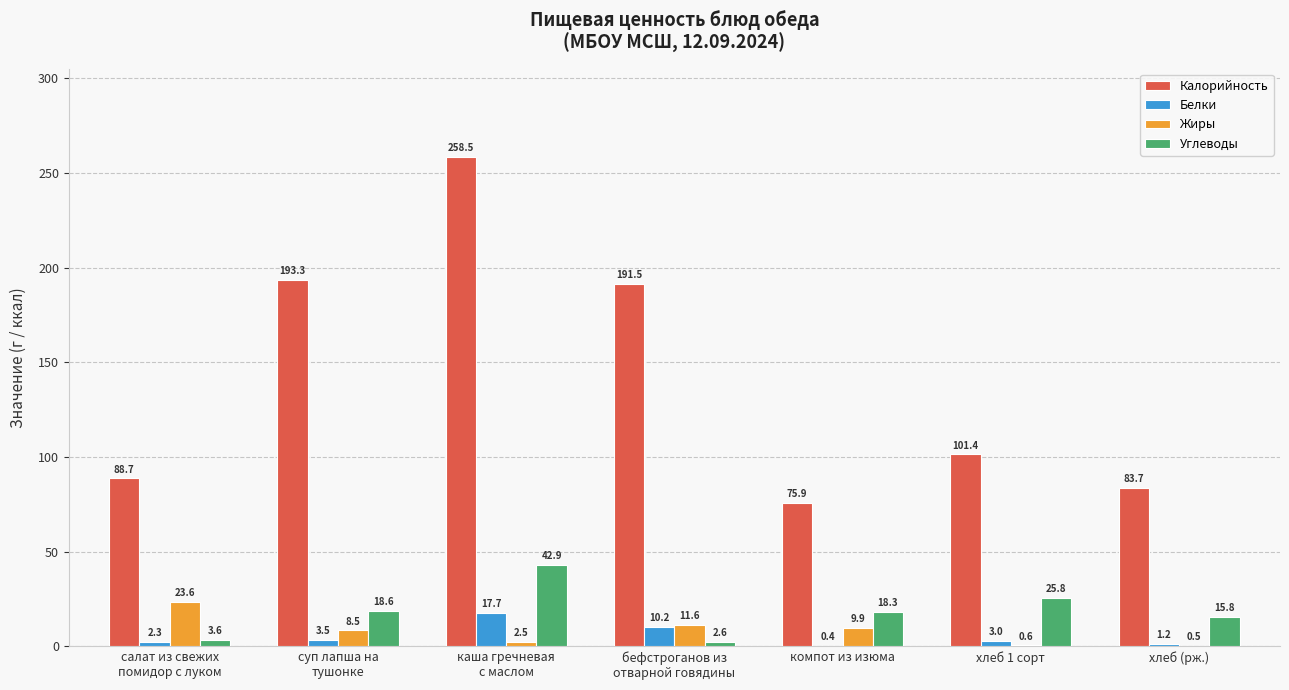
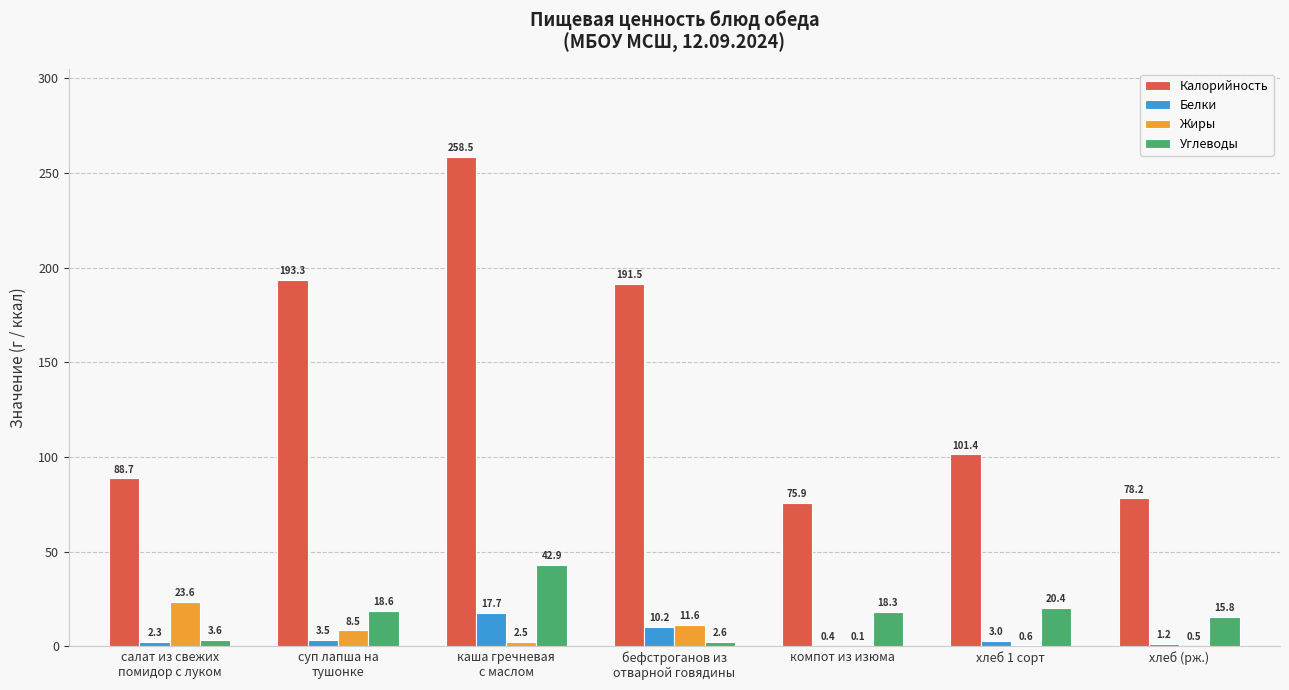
Жиры, компот из изюма: 9.9 -> 0.1
Углеводы, хлеб 1 сорт: 25.8 -> 20.4
Калорийность, хлеб (рж.): 83.7 -> 78.2
